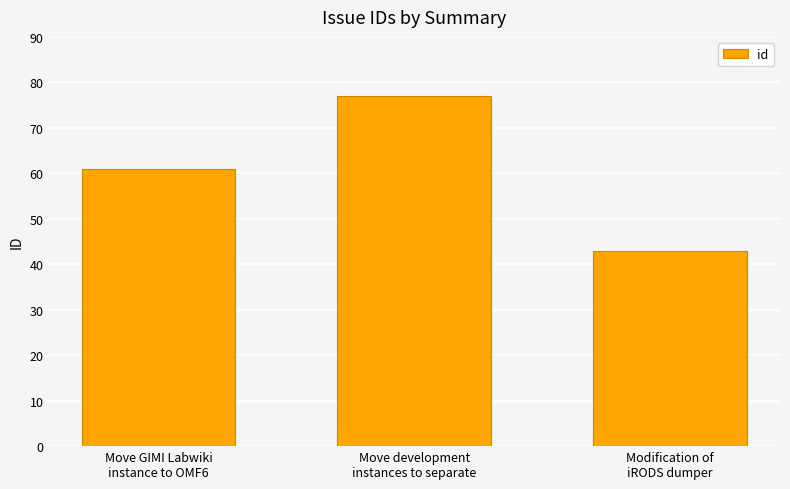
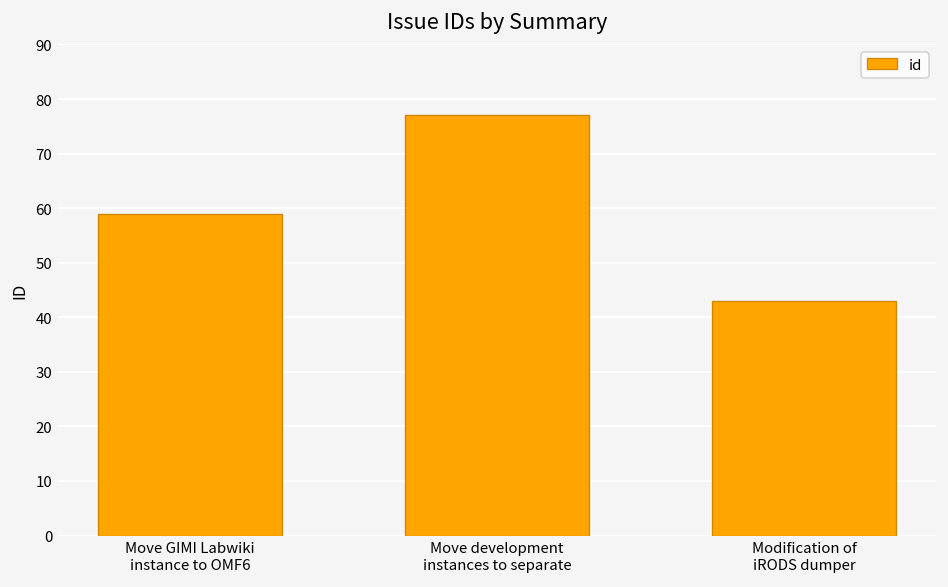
Move GIMI Labwiki instance to OMF6: 61 -> 59
